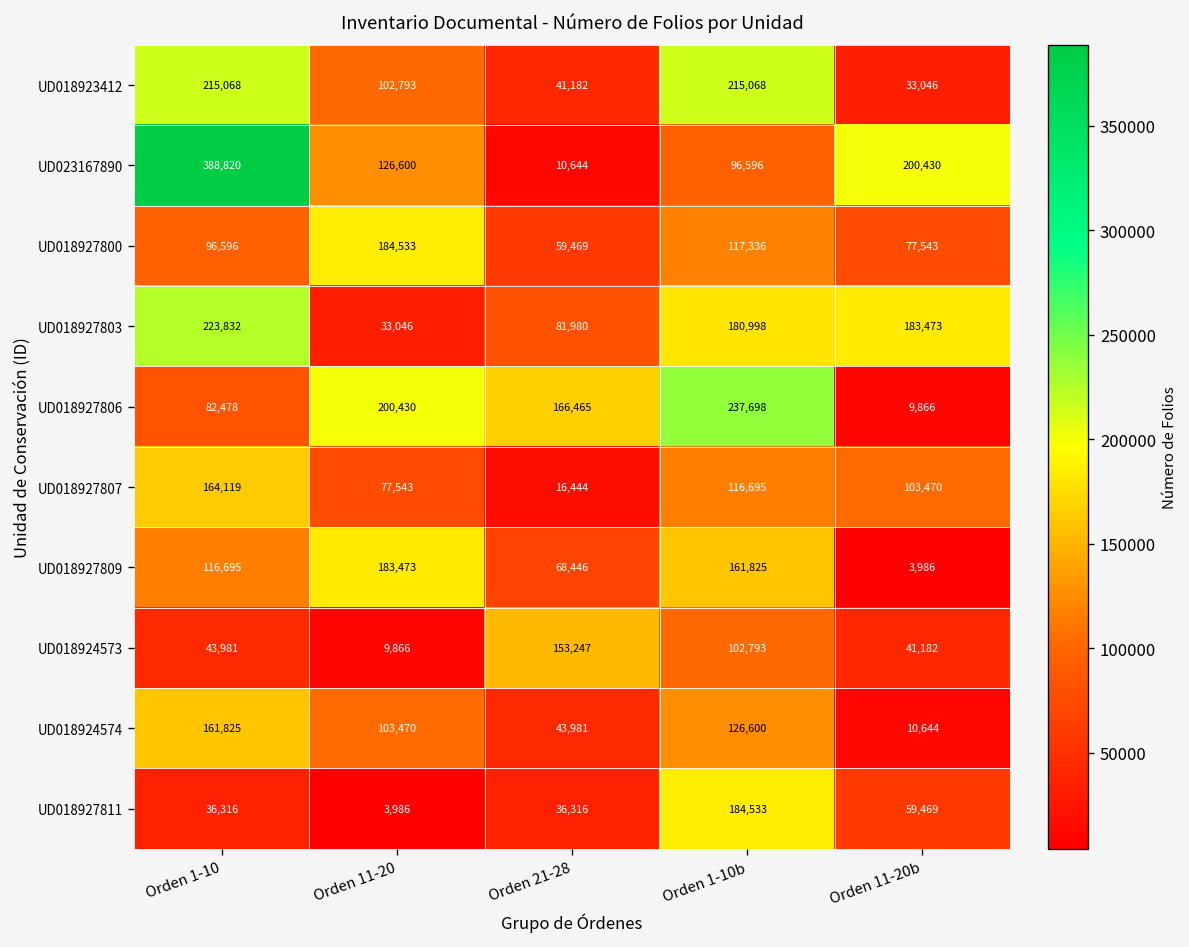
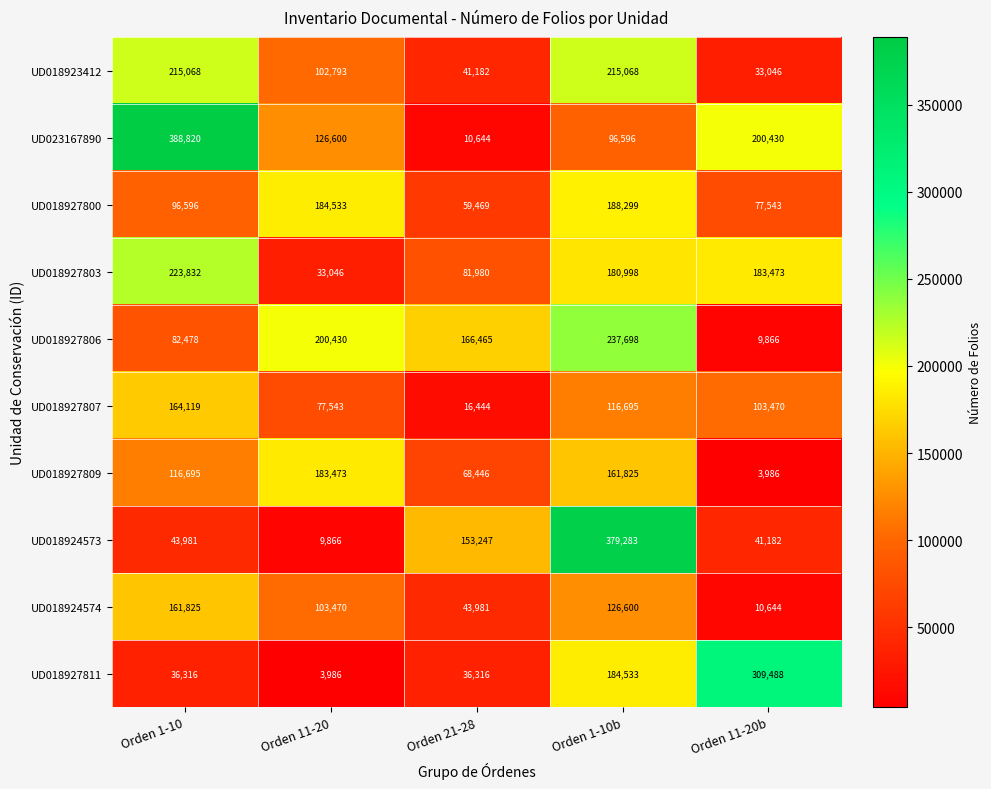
UD018927800, Orden 1-10b: 117,336 -> 188,299
UD018924573, Orden 1-10b: 102,793 -> 379,283
UD018927811, Orden 11-20b: 59,469 -> 309,488
